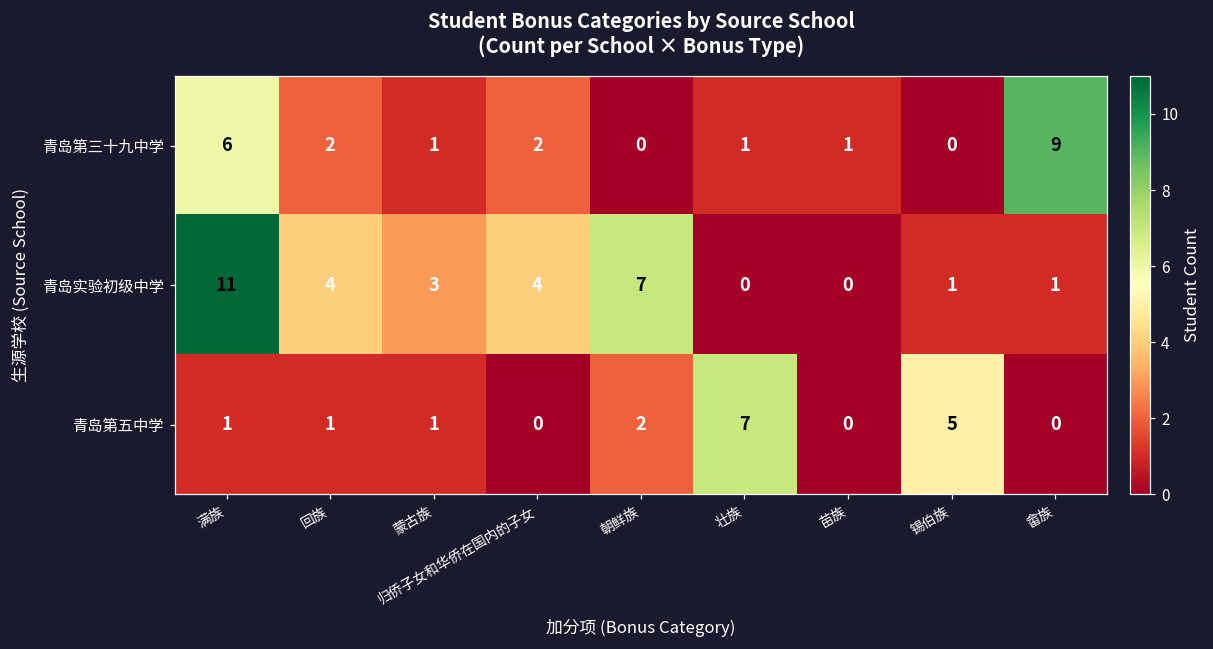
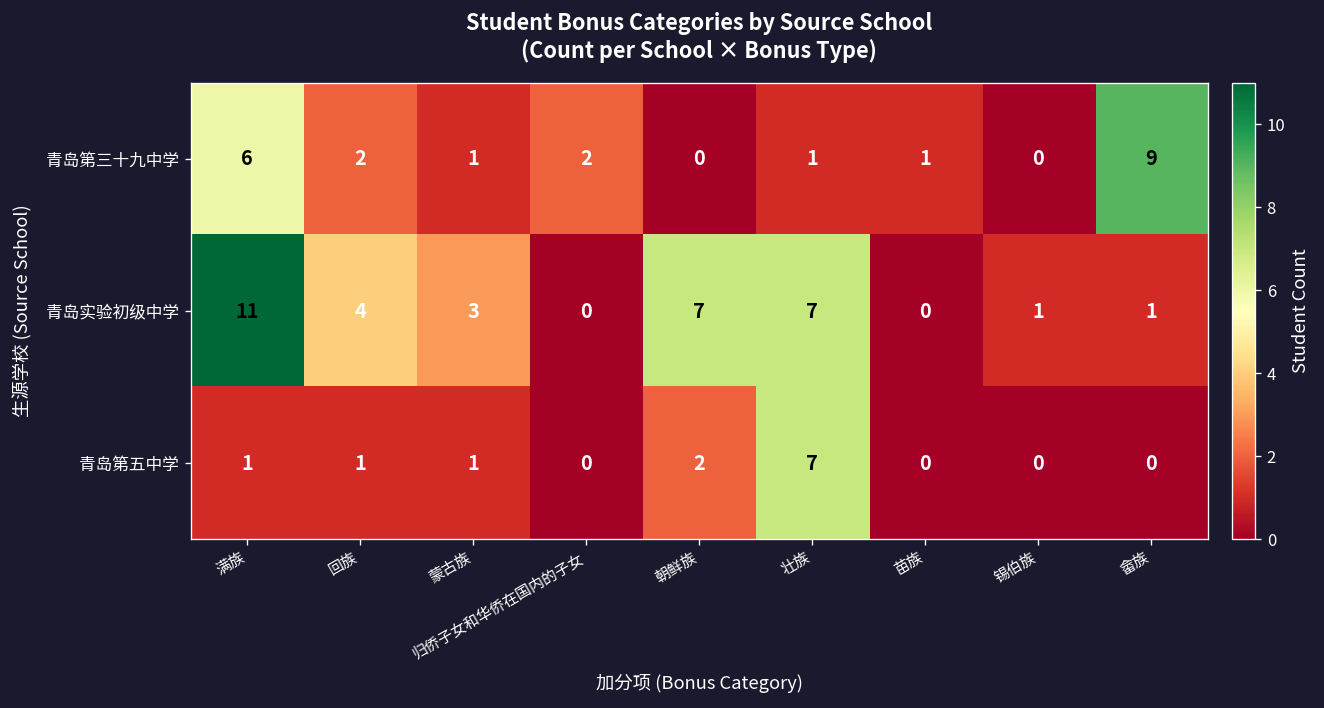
青岛实验初级中学, 归侨子女和华侨在国内的子女: 4 -> 0
青岛实验初级中学, 壮族: 0 -> 7
青岛第五中学, 锡伯族: 5 -> 0
